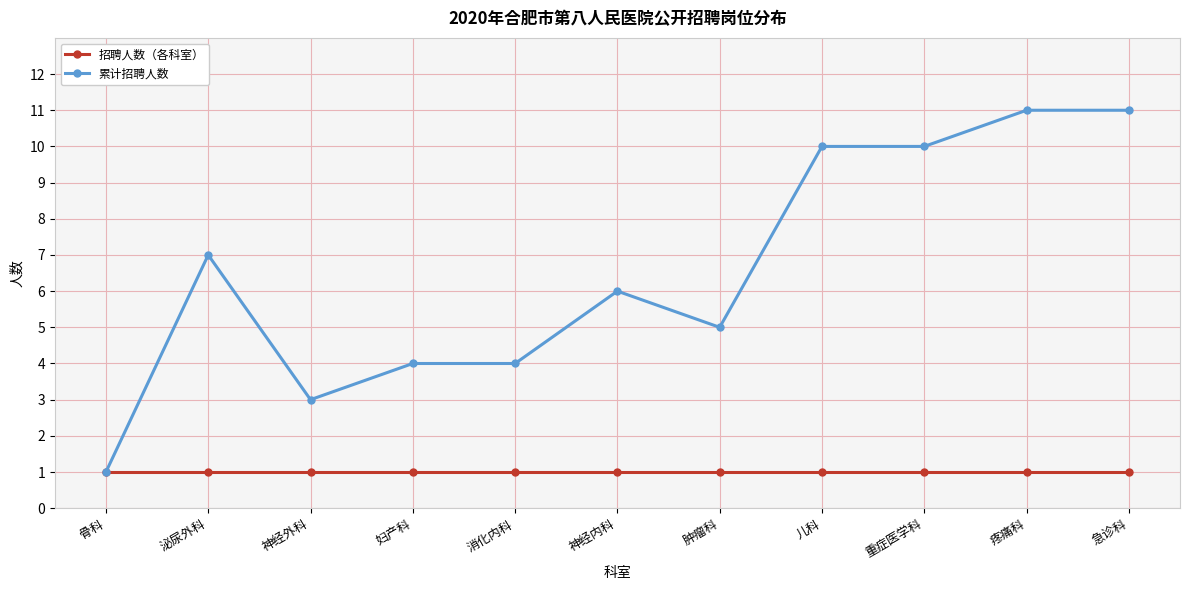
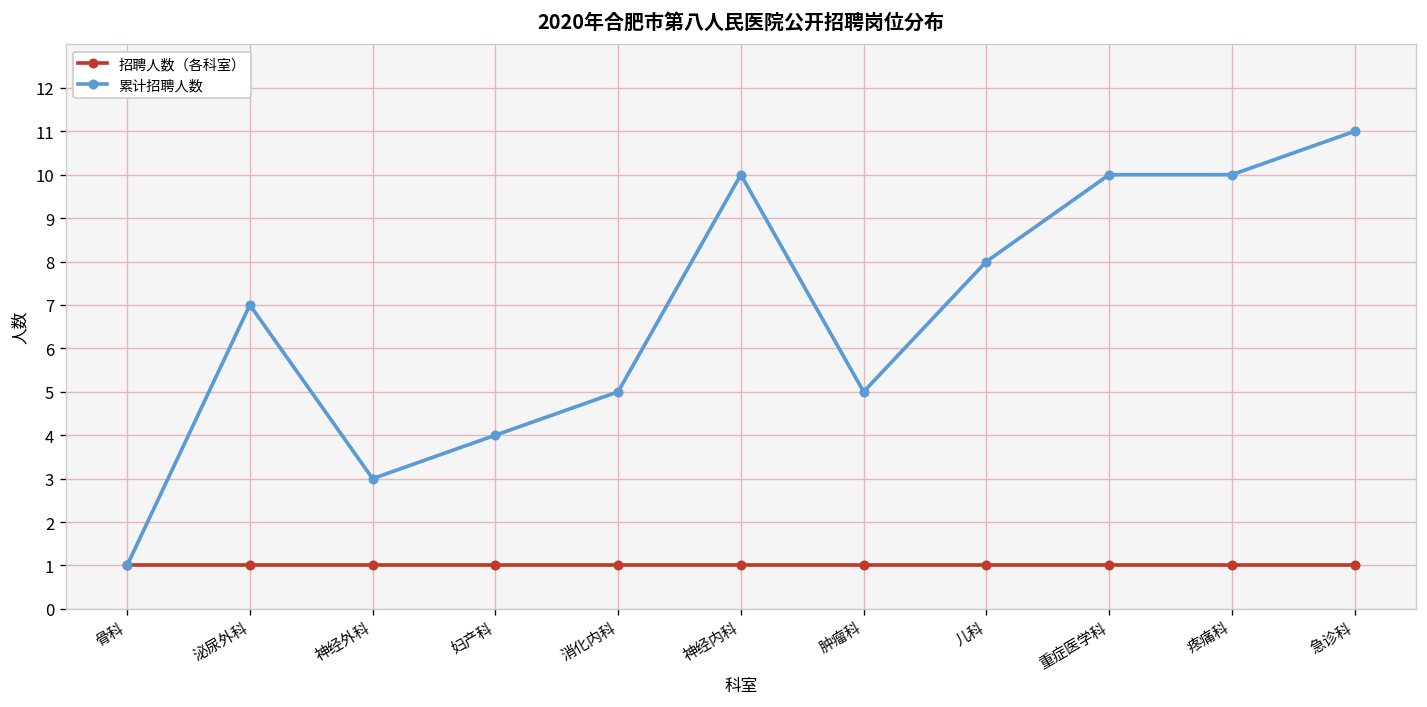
累计招聘人数, 消化内科: 4 -> 5
累计招聘人数, 神经内科: 6 -> 10
累计招聘人数, 儿科: 10 -> 8
累计招聘人数, 疼痛科: 11 -> 10
